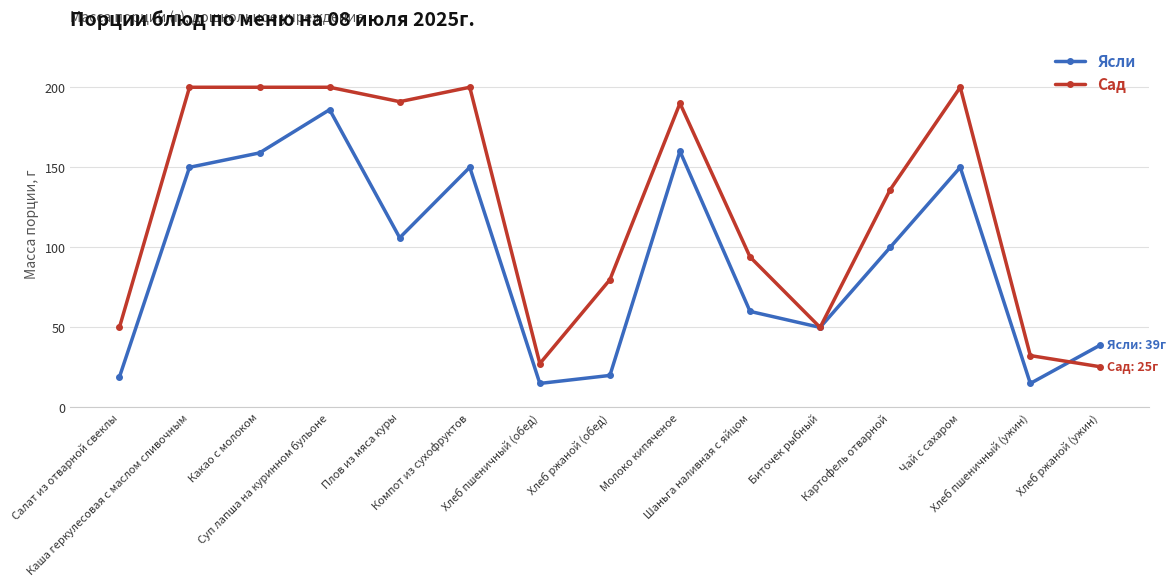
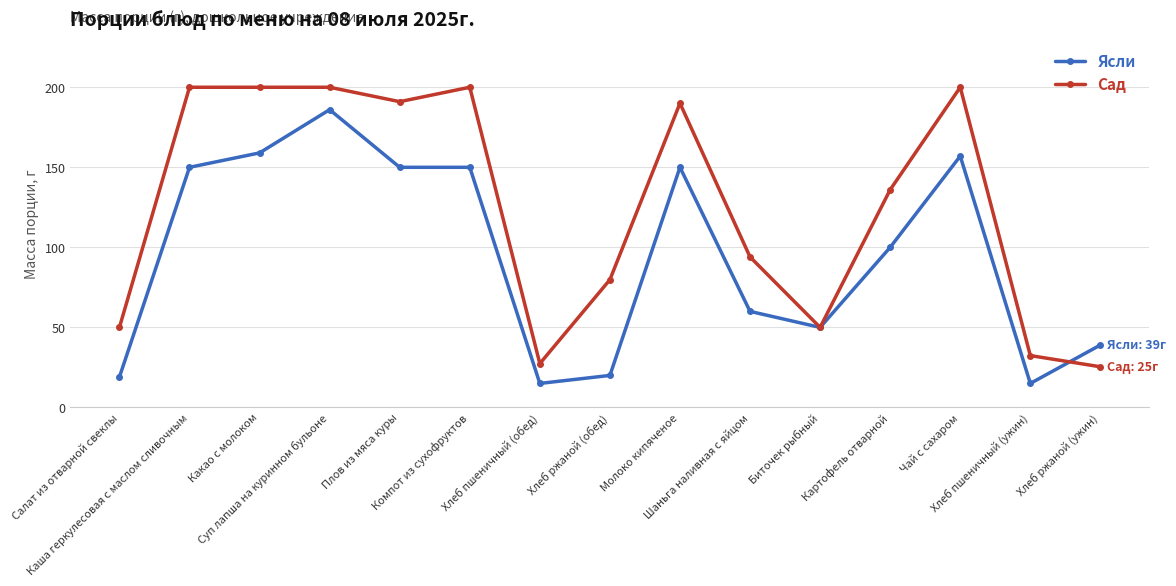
Ясли, Плов из мяса куры: 106 -> 150
Ясли, Молоко кипяченое: 160 -> 150
Ясли, Чай с сахаром: 150 -> 157
